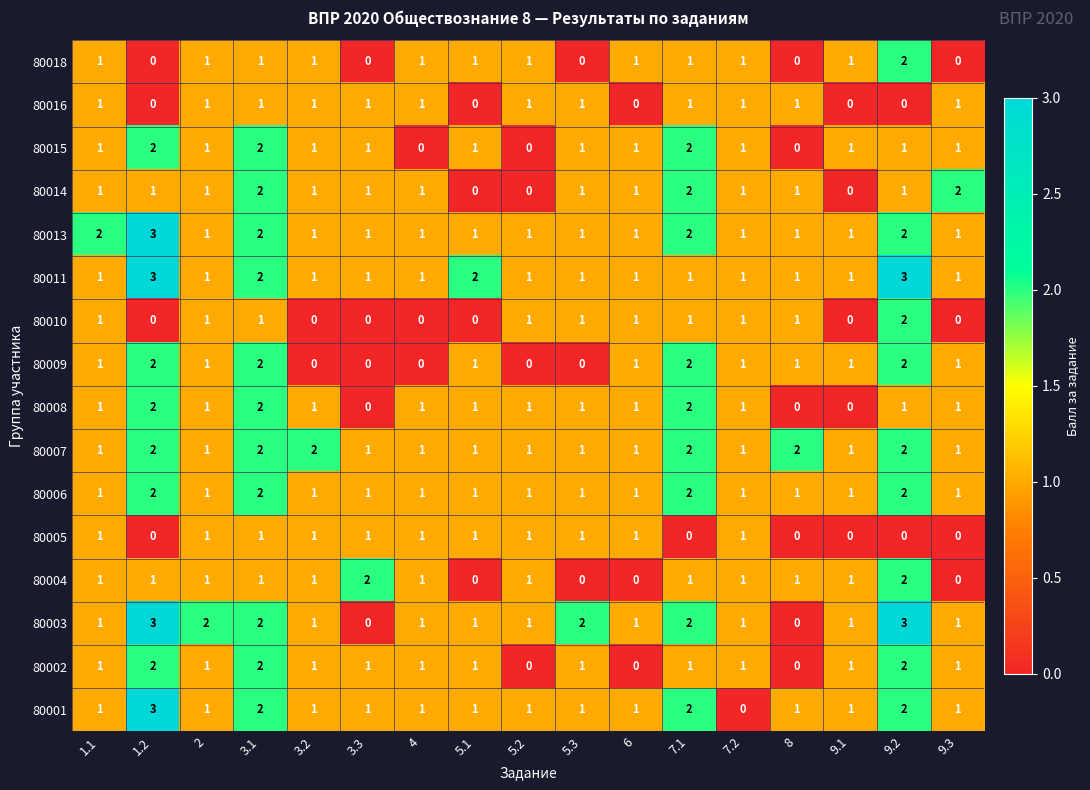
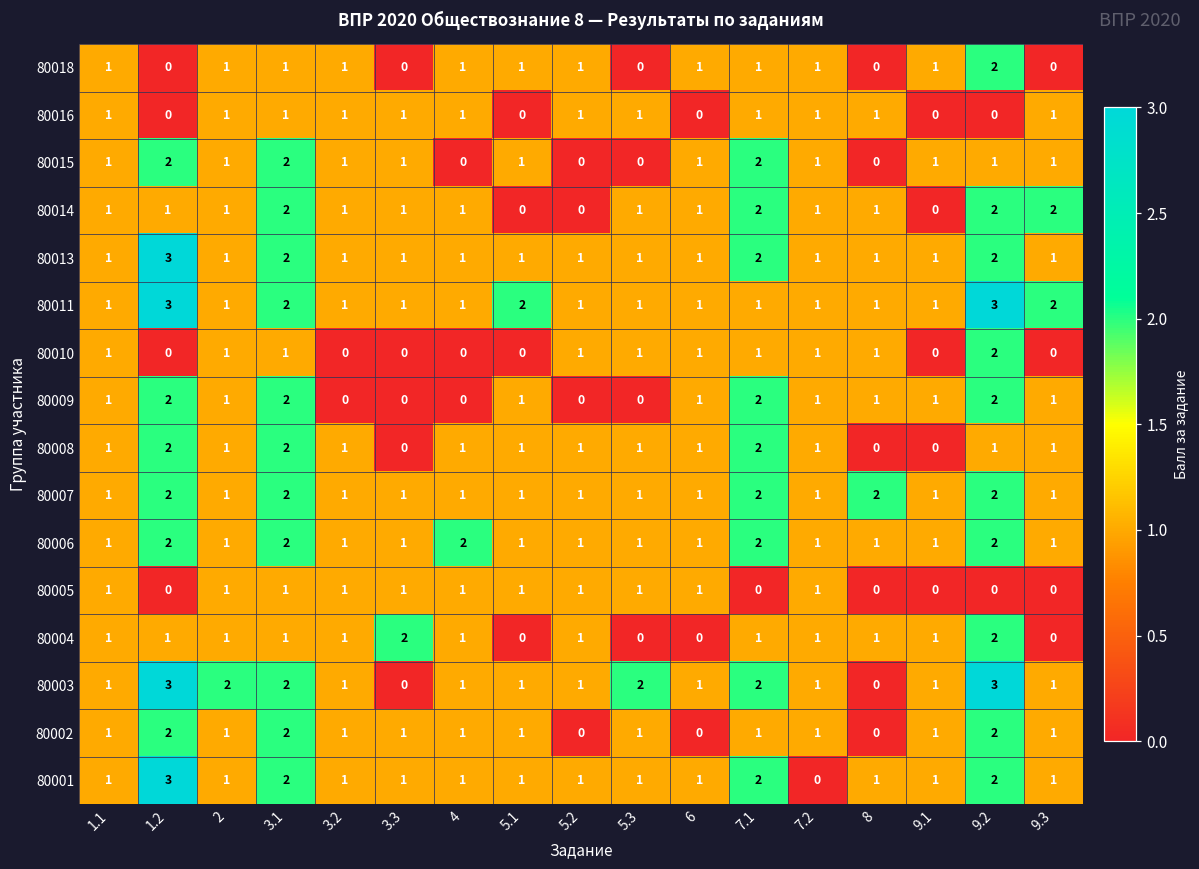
80015, 5.3: 1 -> 0
80014, 9.2: 1 -> 2
80013, 1.1: 2 -> 1
80011, 9.3: 1 -> 2
80007, 3.2: 2 -> 1
80006, 4: 1 -> 2
